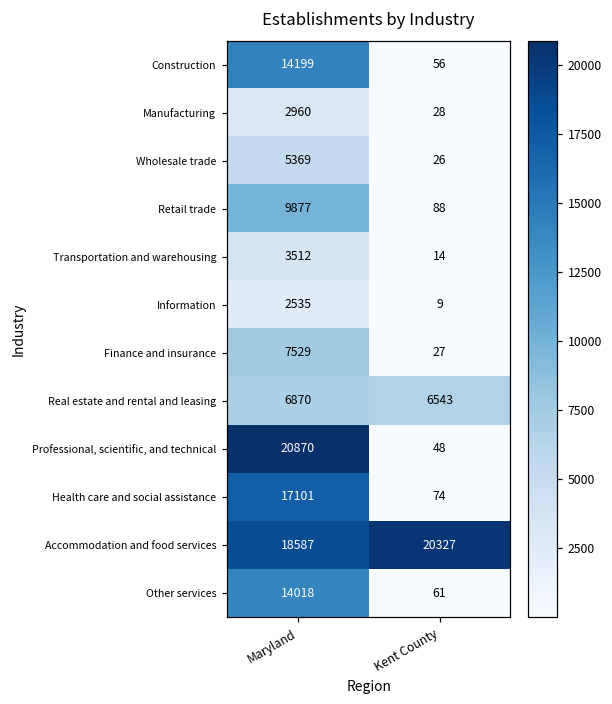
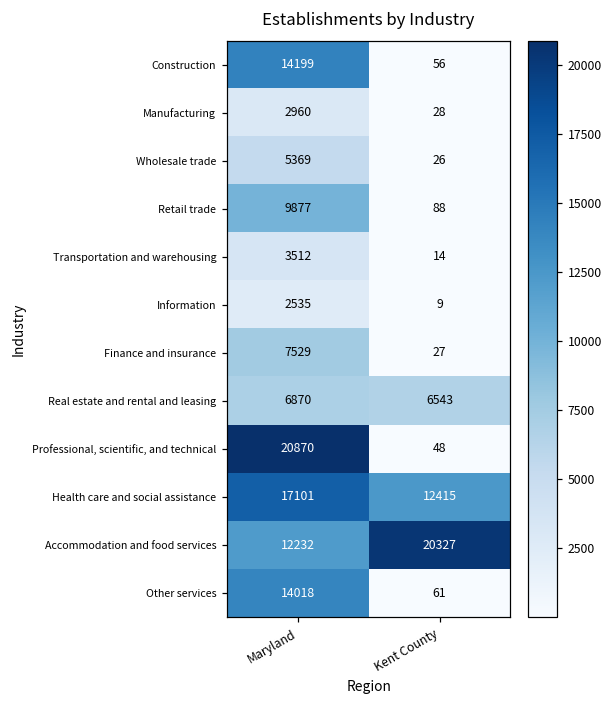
Health care and social assistance, Kent County: 74 -> 12415
Accommodation and food services, Maryland: 18587 -> 12232
